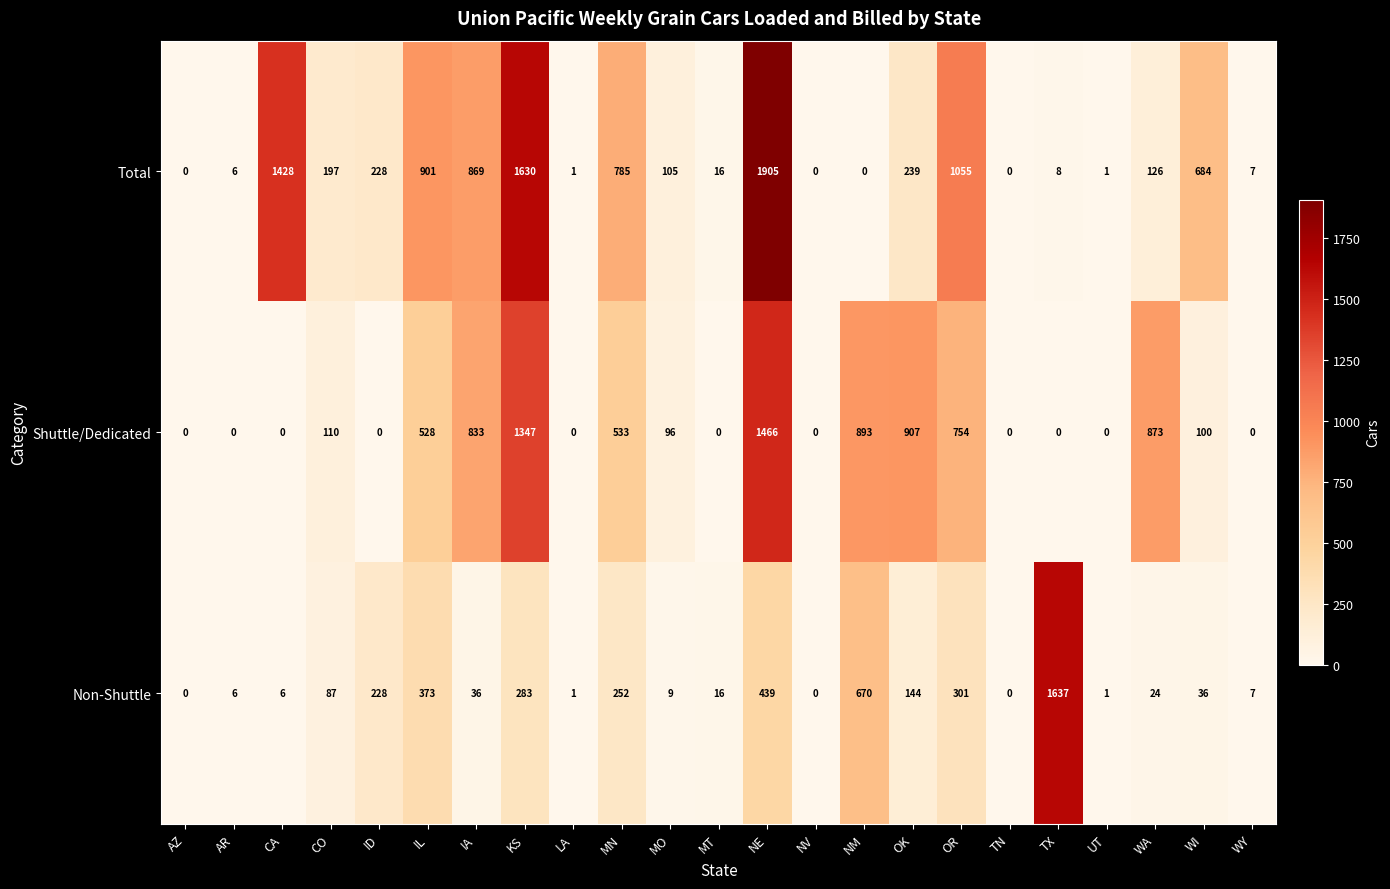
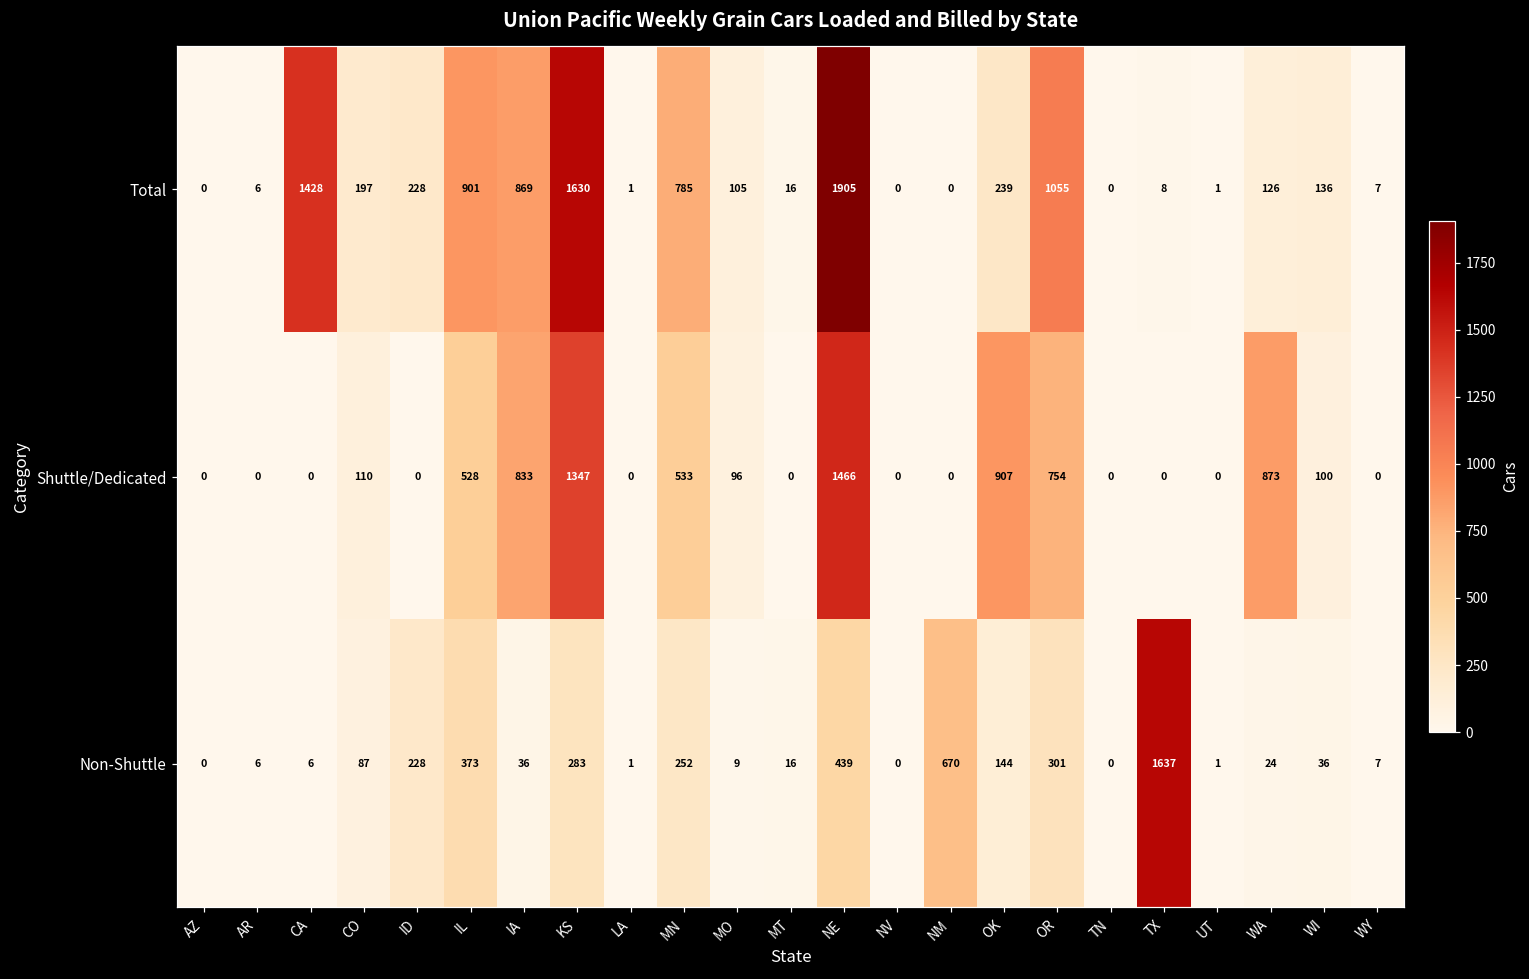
Total, WI: 684 -> 136
Shuttle/Dedicated, NM: 893 -> 0
